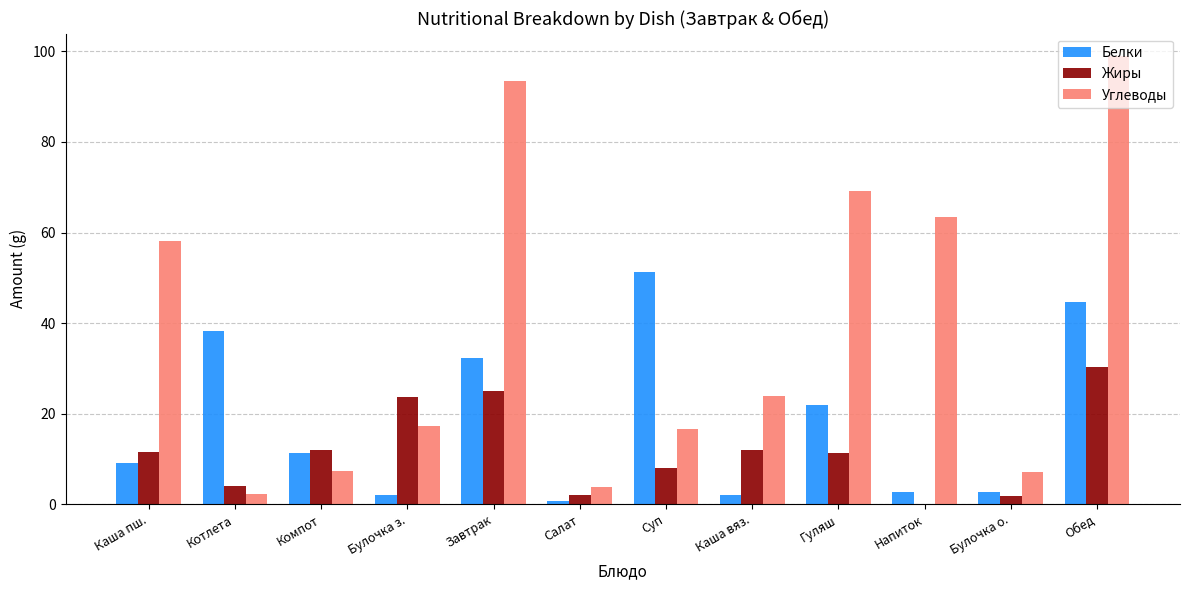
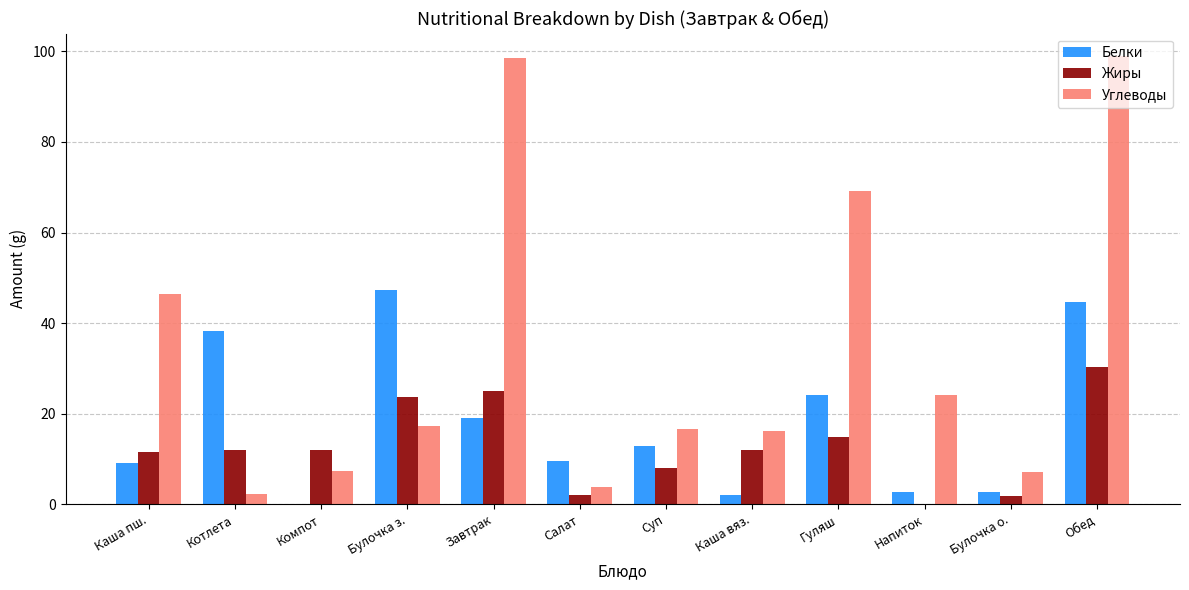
Углеводы, Каша пш.: 58 -> 46
Жиры, Котлета: 4 -> 12
Белки, Компот: 11 -> 0
Белки, Булочка з.: 2 -> 47
Белки, Завтрак: 32 -> 19
Углеводы, Завтрак: 93 -> 99
Белки, Салат: 1 -> 10
Белки, Суп: 51 -> 13
Углеводы, Каша вяз.: 24 -> 16
Белки, Гуляш: 22 -> 24
Жиры, Гуляш: 11 -> 15
Углеводы, Напиток: 63 -> 24
